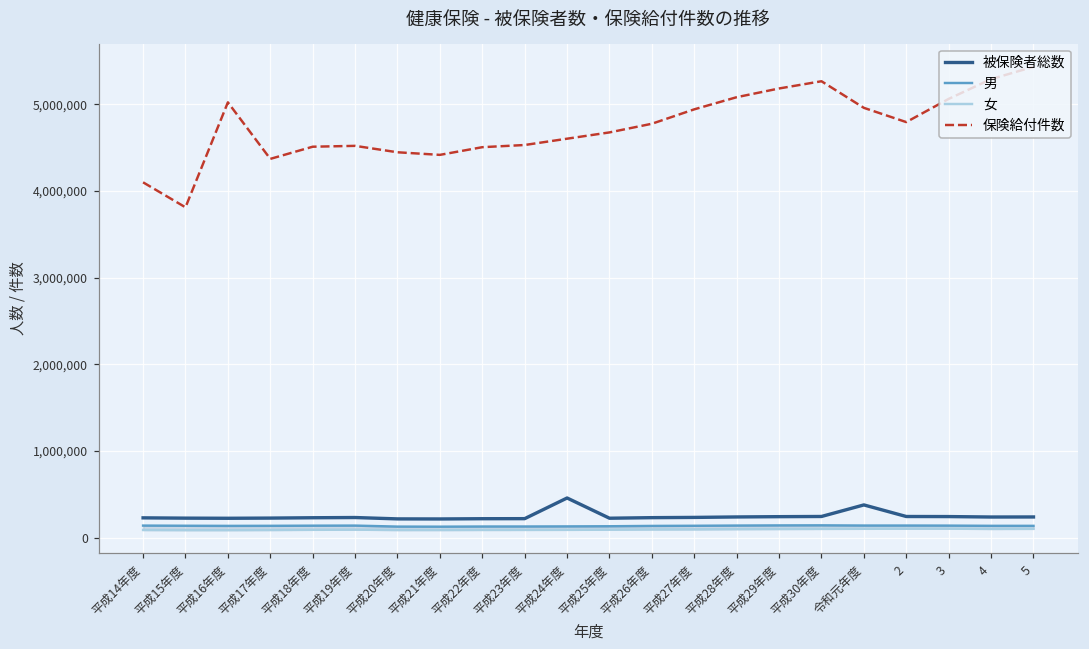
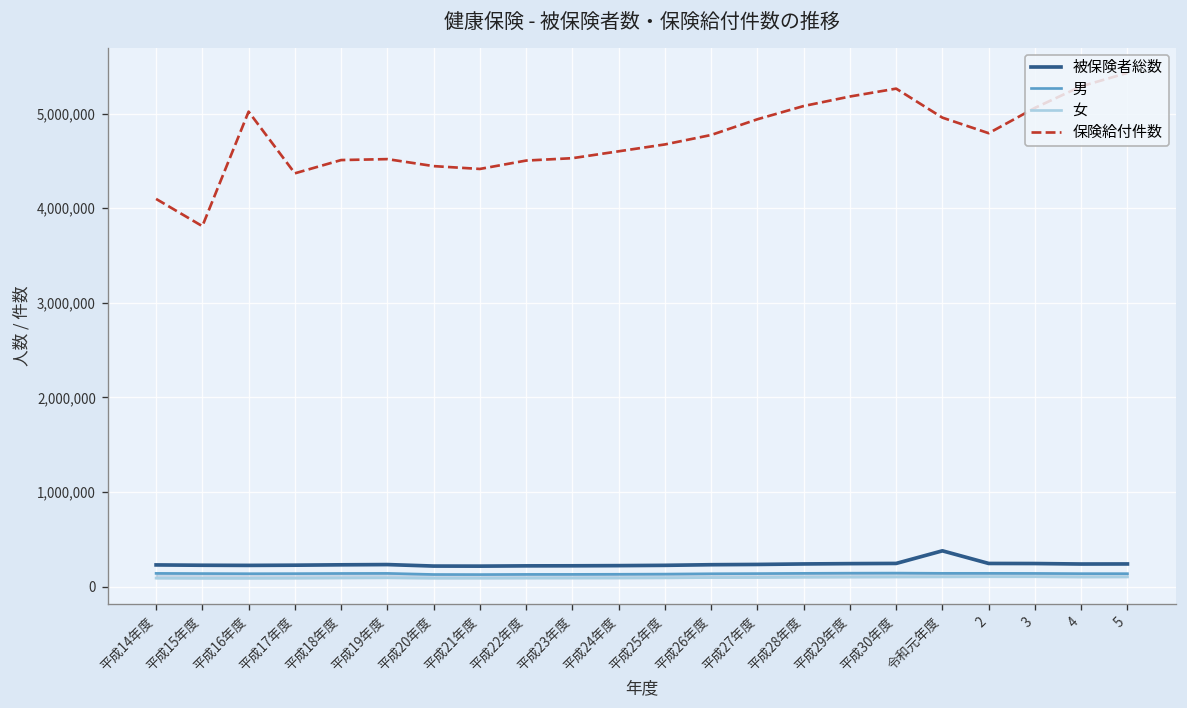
被保険者総数, 平成24年度: 500,000 -> 200,000
